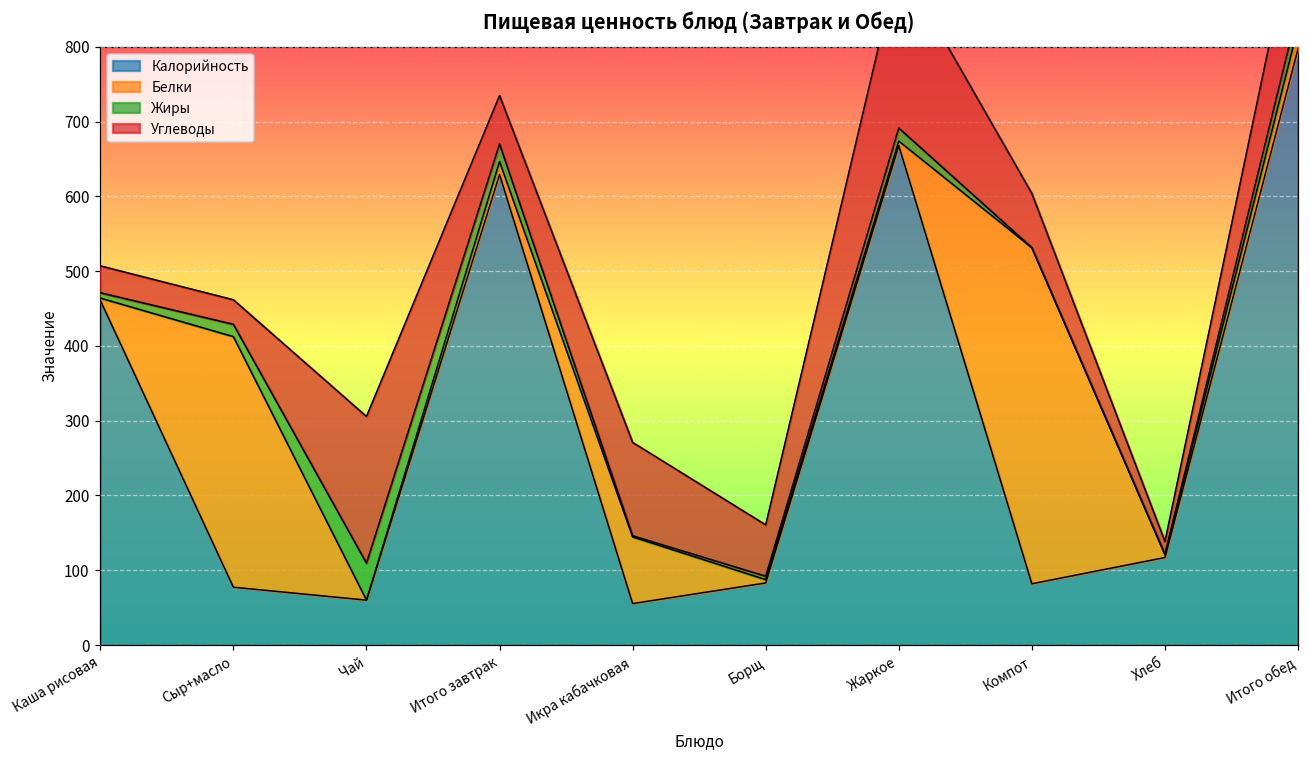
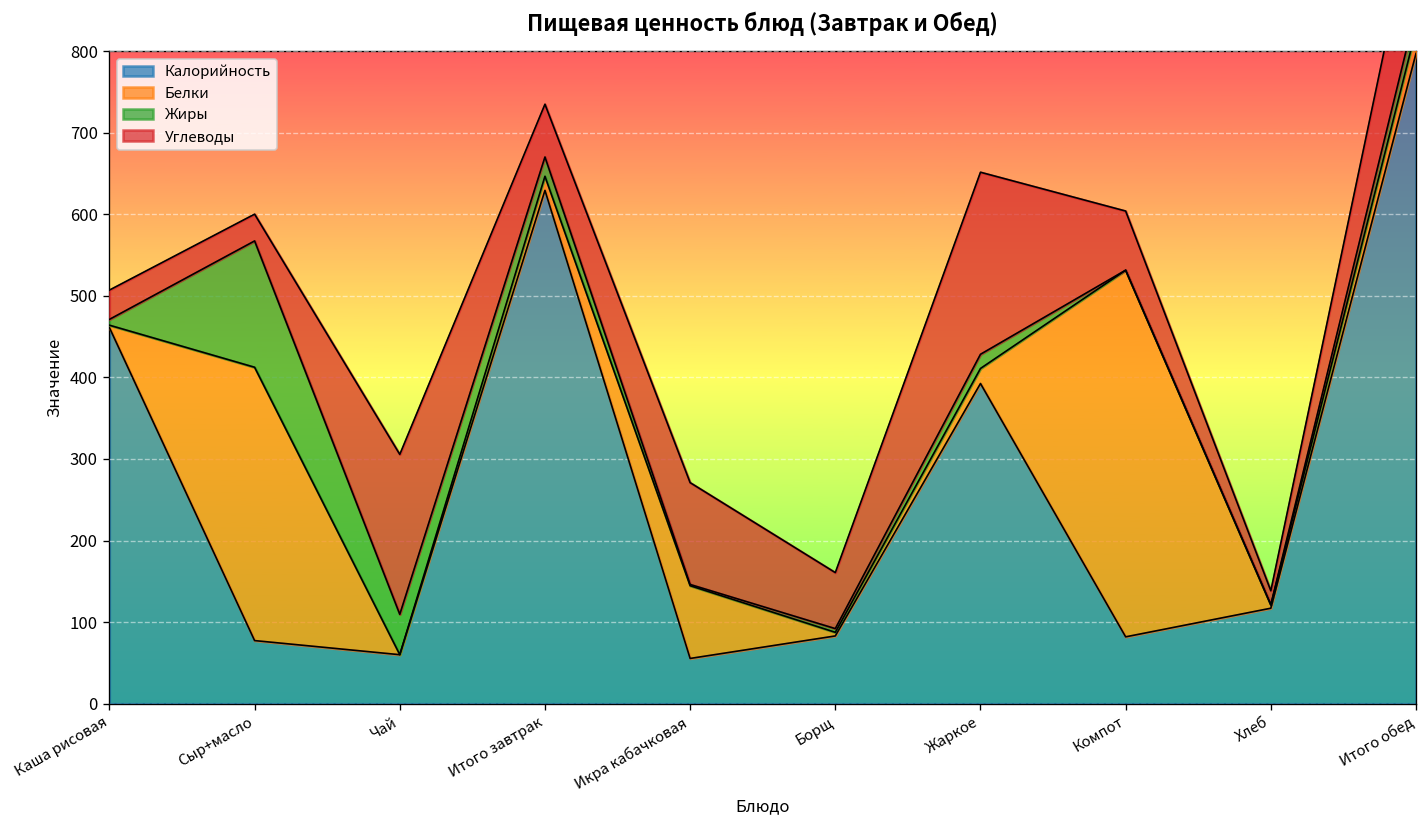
Жиры, Сыр+масло: 20 -> 150
Калорийность, Жаркое: 670 -> 390
Белки, Жаркое: 10 -> 20
